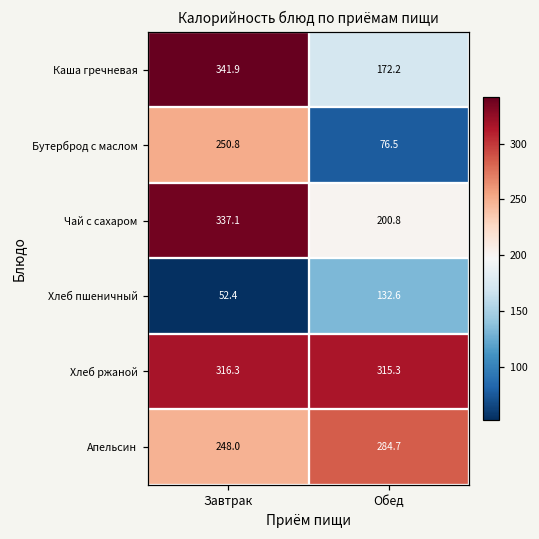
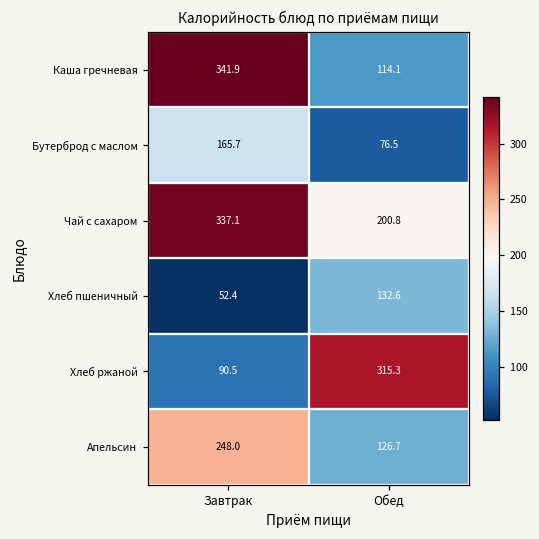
Каша гречневая, Обед: 172.2 -> 114.1
Бутерброд с маслом, Завтрак: 250.8 -> 165.7
Хлеб ржаной, Завтрак: 316.3 -> 90.5
Апельсин, Обед: 284.7 -> 126.7
